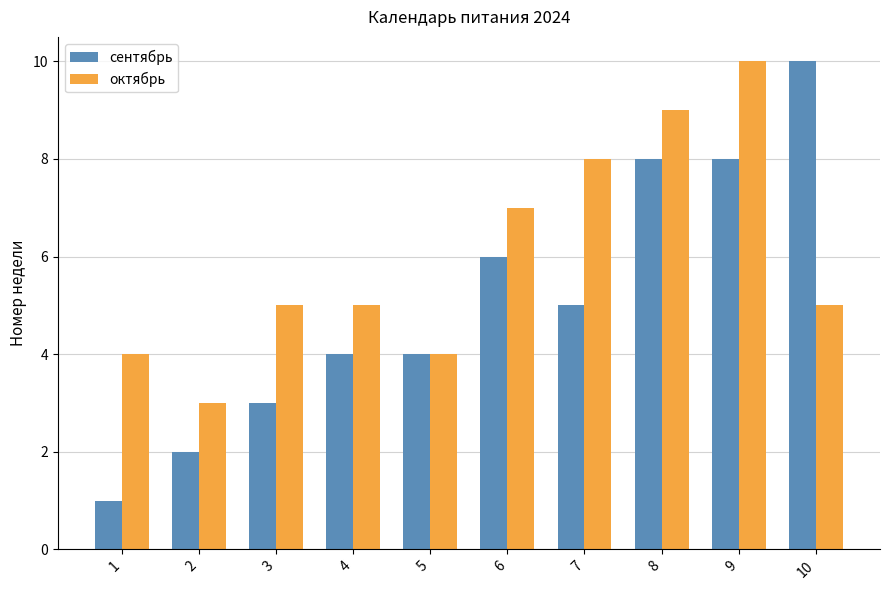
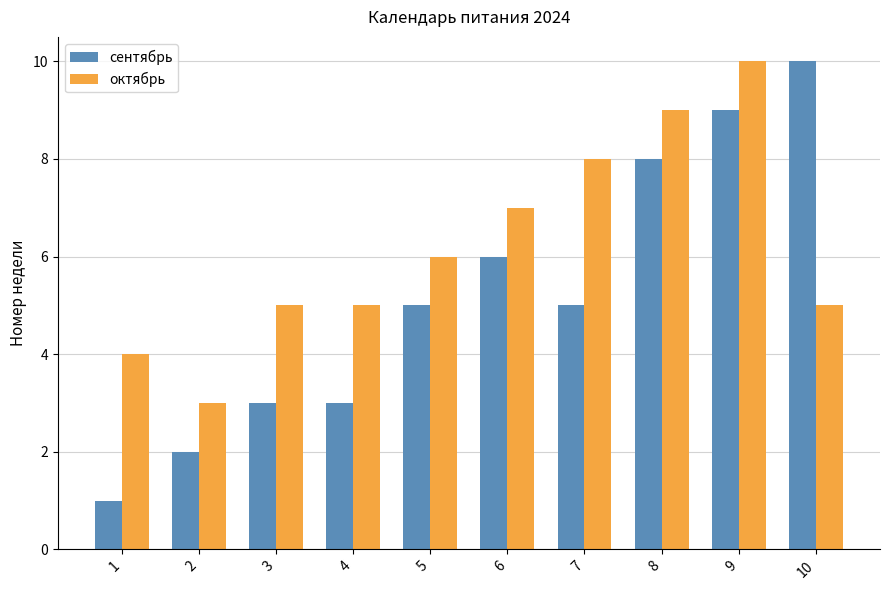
сентябрь, 4: 4 -> 3
сентябрь, 5: 4 -> 5
октябрь, 5: 4 -> 6
сентябрь, 9: 8 -> 9
